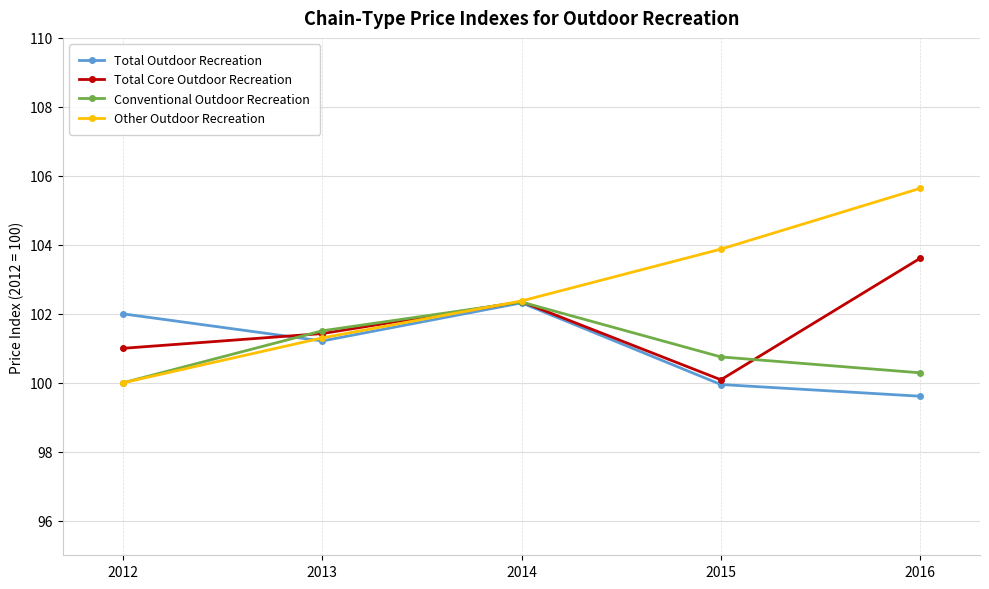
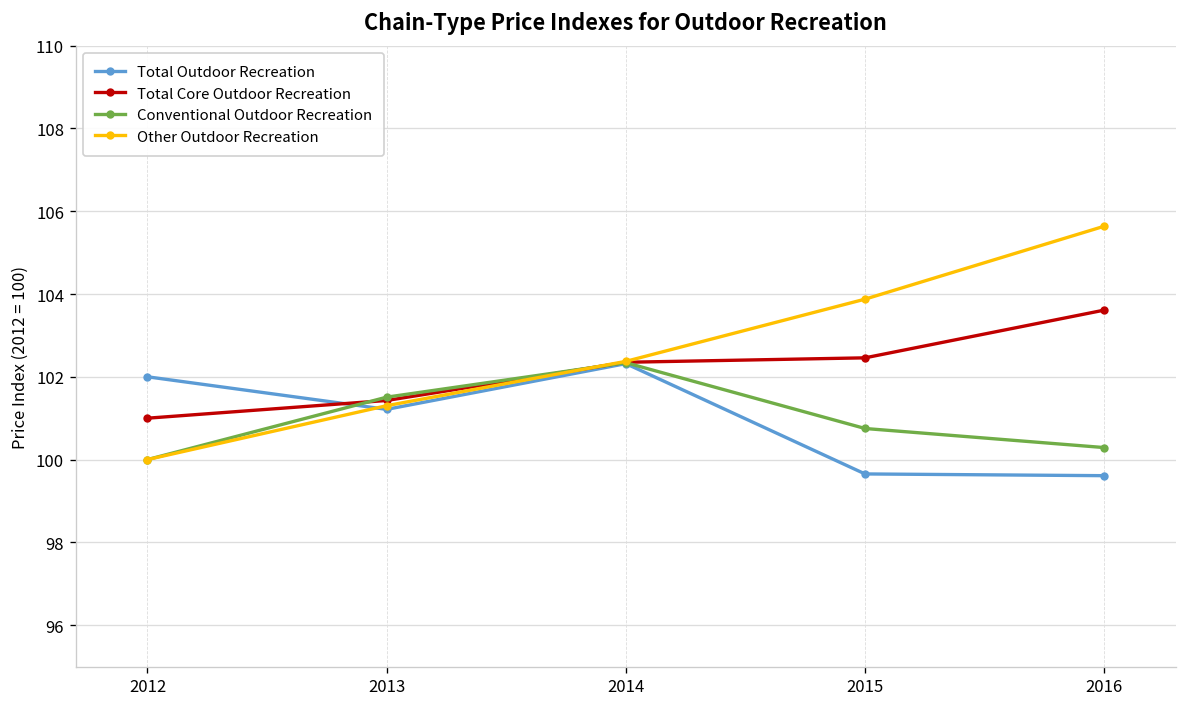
Total Outdoor Recreation, 2015: 100.0 -> 99.7
Total Core Outdoor Recreation, 2015: 100.1 -> 102.5
